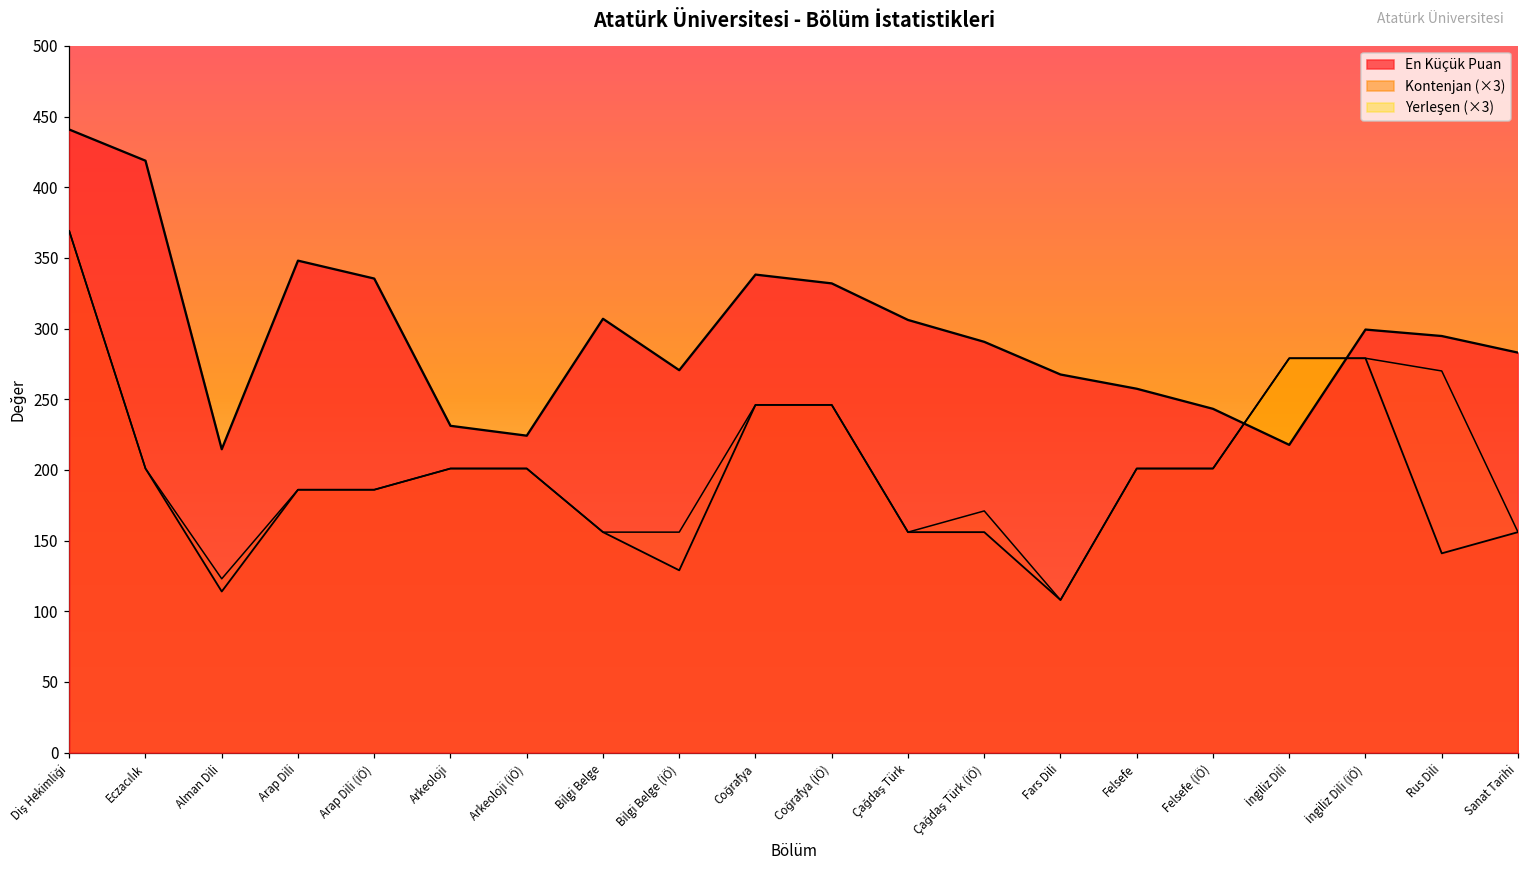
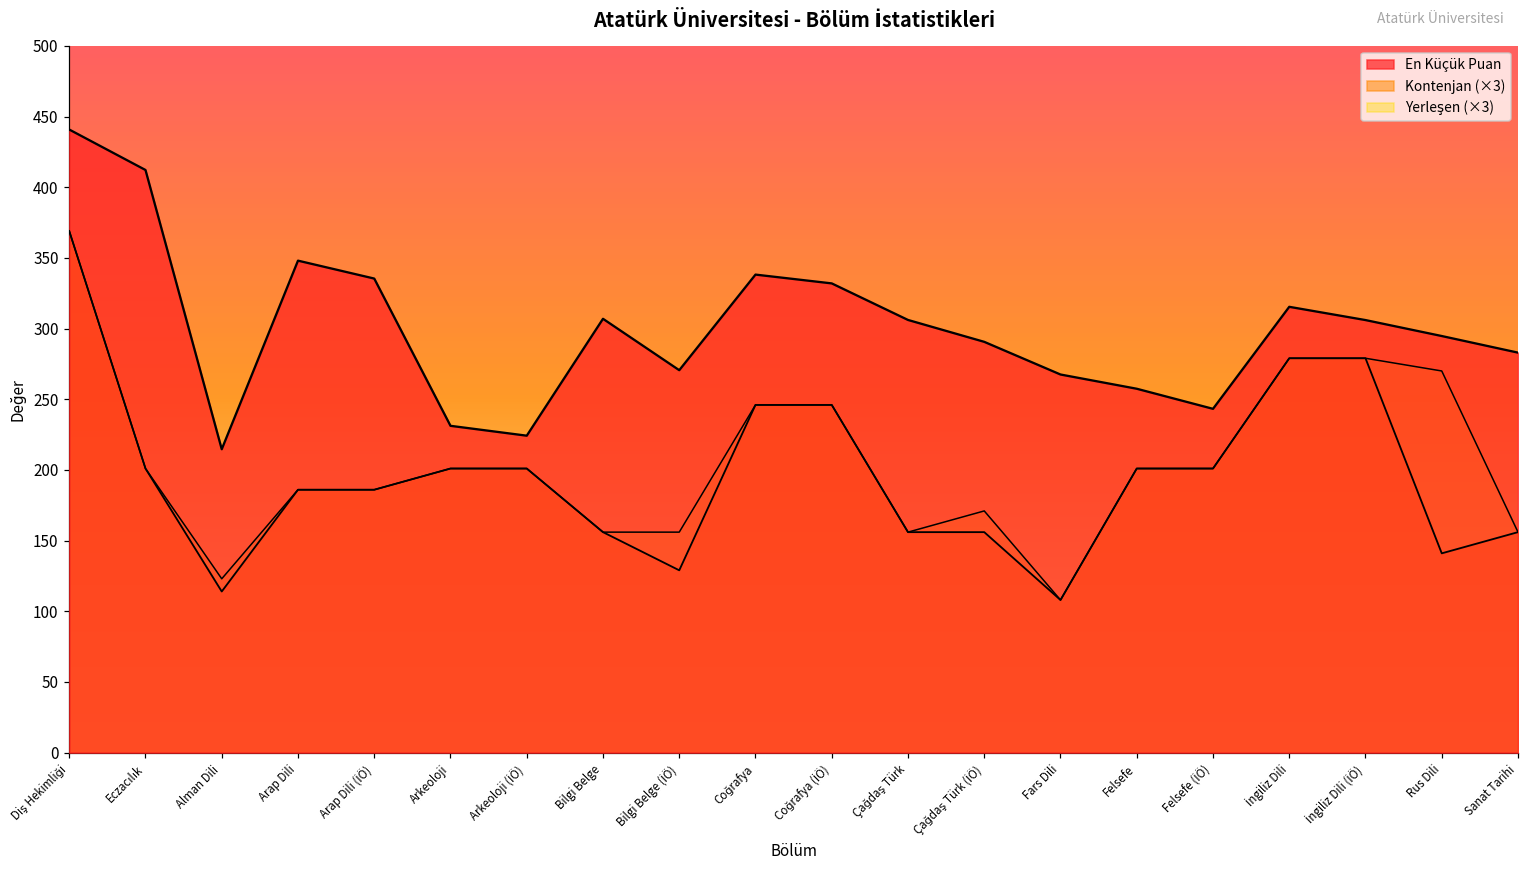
En Küçük Puan, Eczacılık: 419 -> 412
En Küçük Puan, İngiliz Dili: 218 -> 315
En Küçük Puan, İngiliz Dili (İÖ): 299 -> 306
